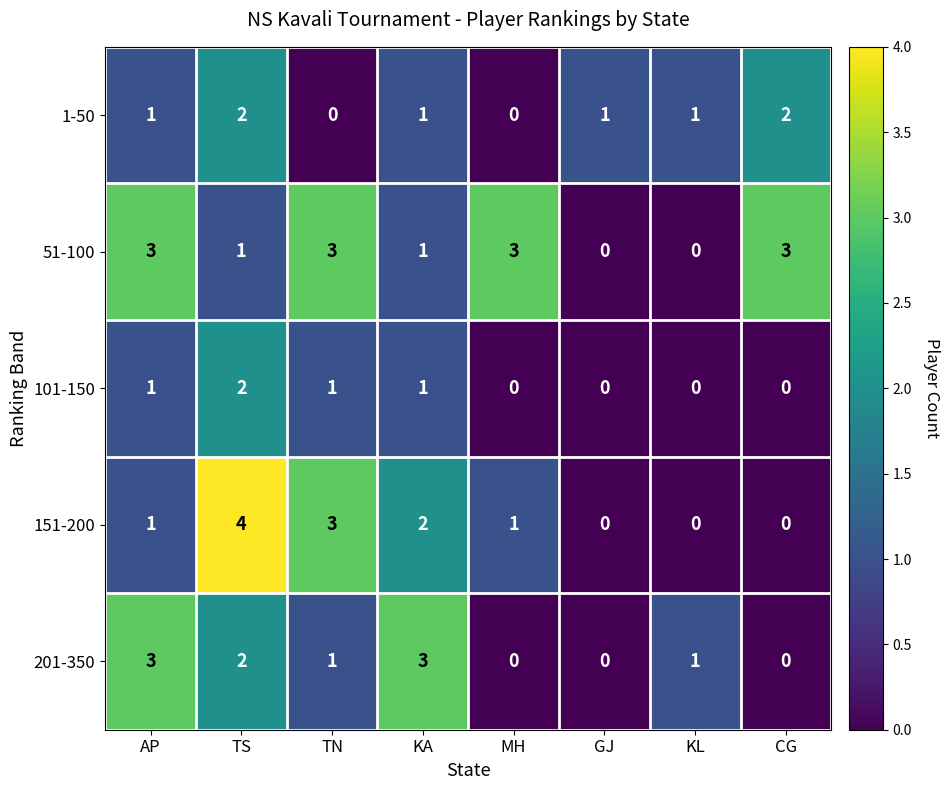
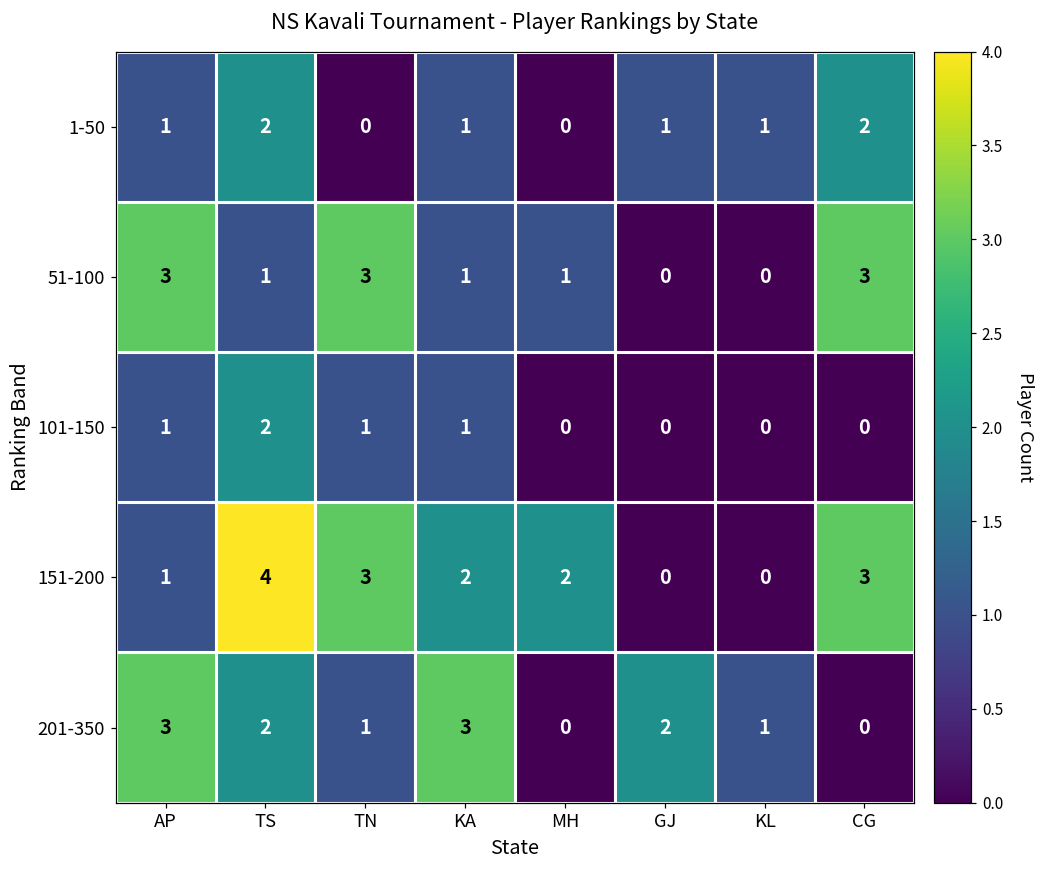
51-100, MH: 3 -> 1
151-200, MH: 1 -> 2
151-200, CG: 0 -> 3
201-350, GJ: 0 -> 2
